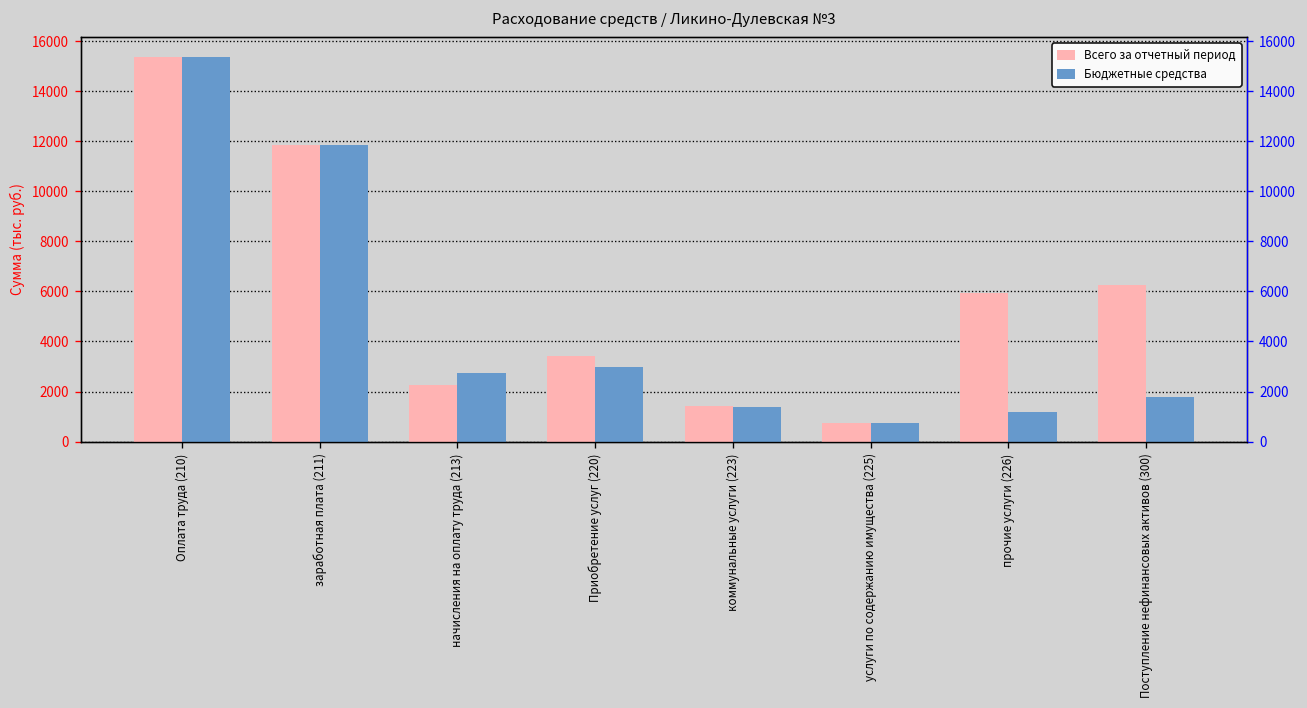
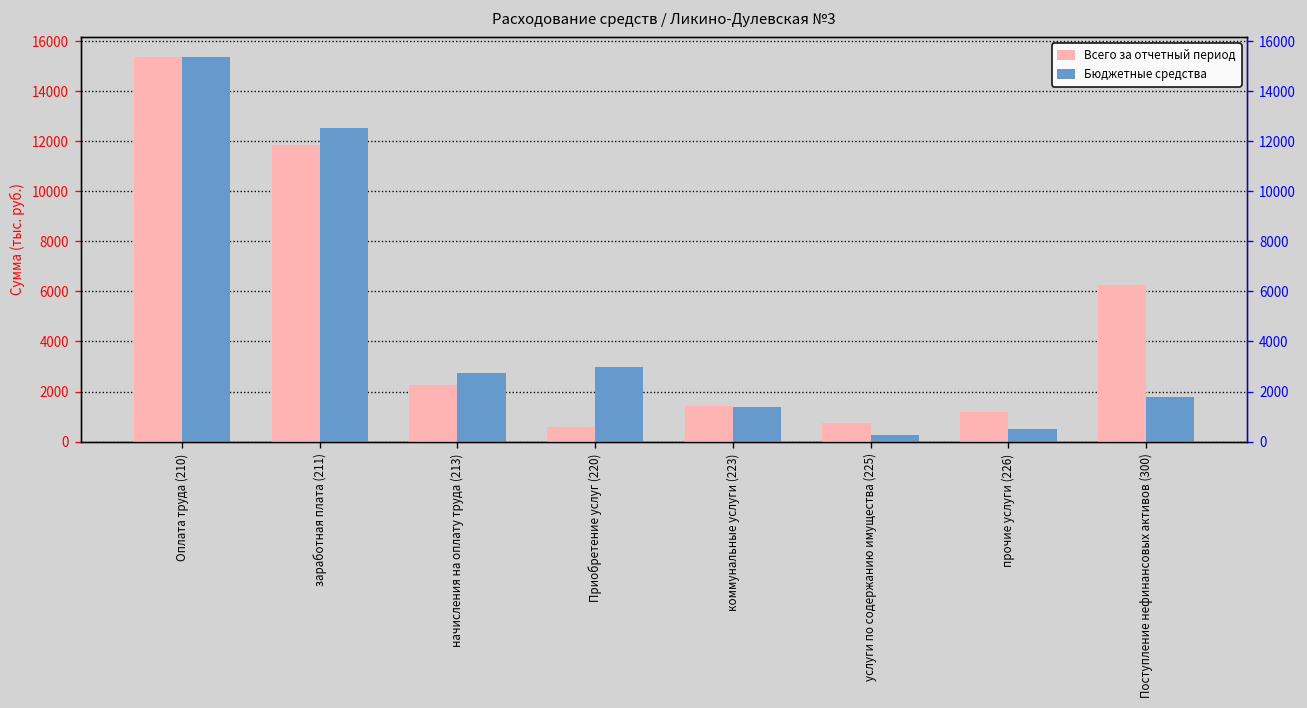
Бюджетные средства, заработная плата (211): 11800 -> 12500
Всего за отчетный период, Приобретение услуг (220): 3400 -> 600
Бюджетные средства, услуги по содержанию имущества (225): 700 -> 300
Всего за отчетный период, прочие услуги (226): 5900 -> 1200
Бюджетные средства, прочие услуги (226): 1200 -> 500
